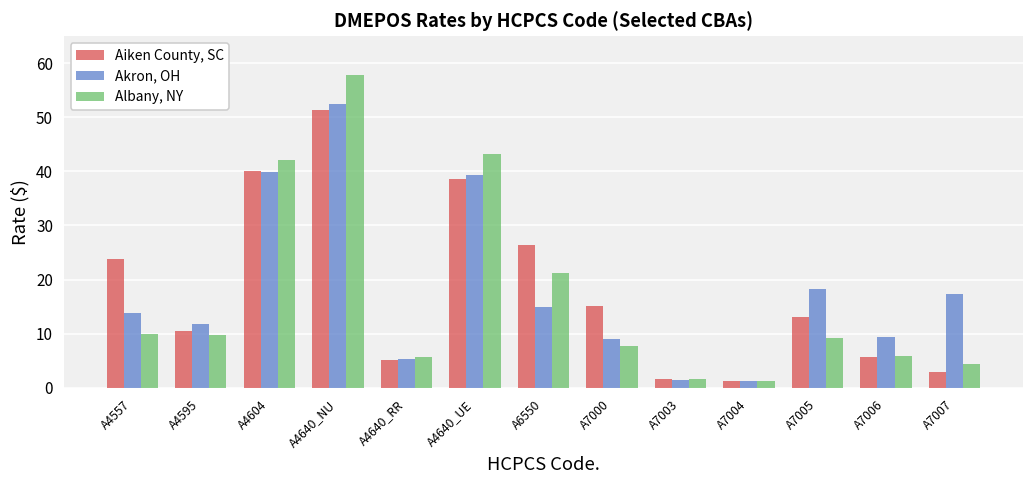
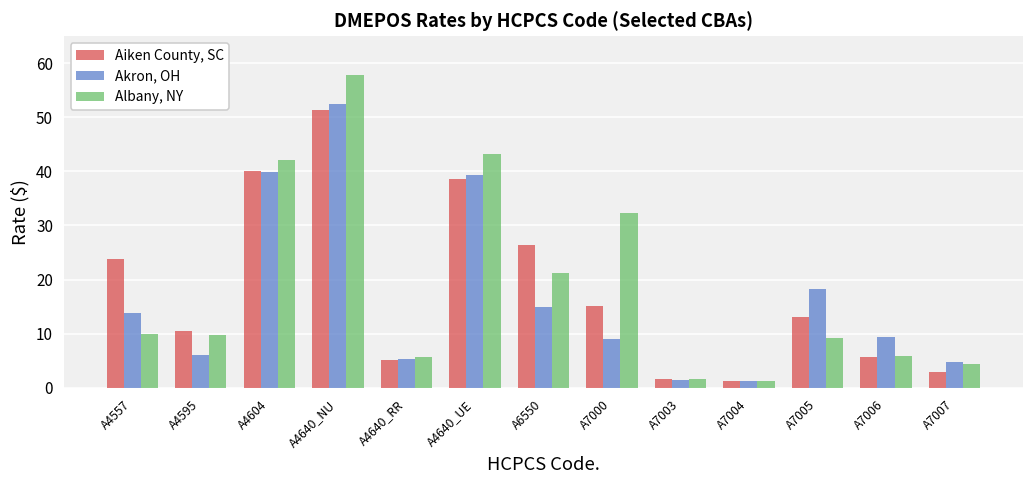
Akron, OH, A4595: 12 -> 6
Albany, NY, A7000: 8 -> 32
Akron, OH, A7007: 17 -> 5
